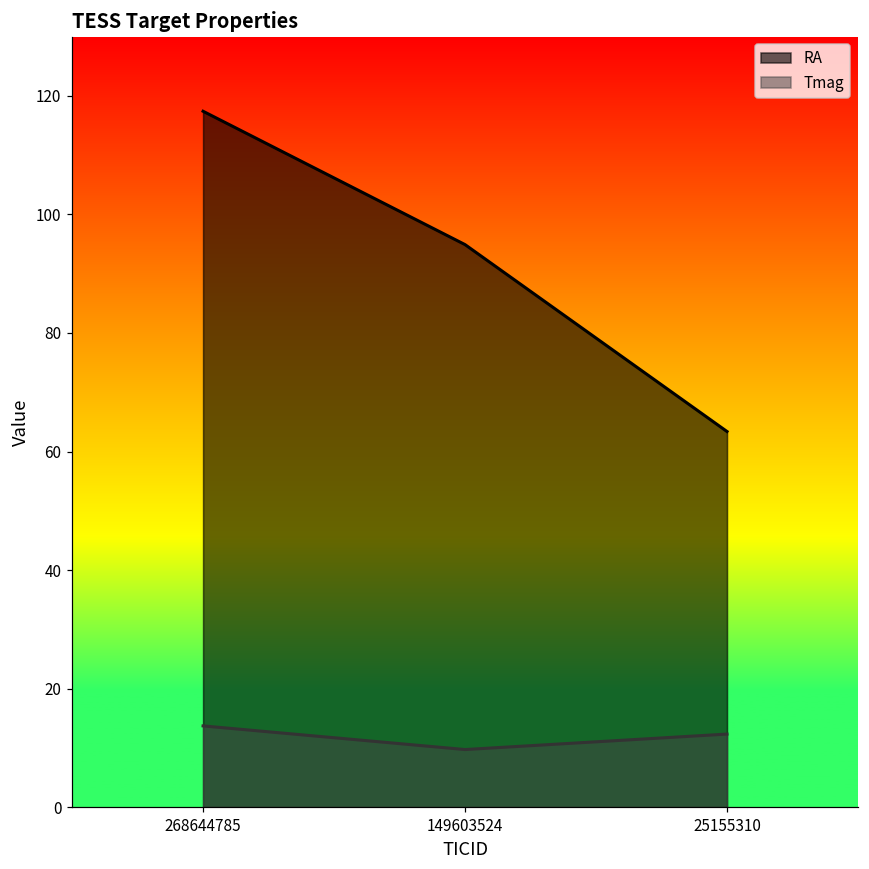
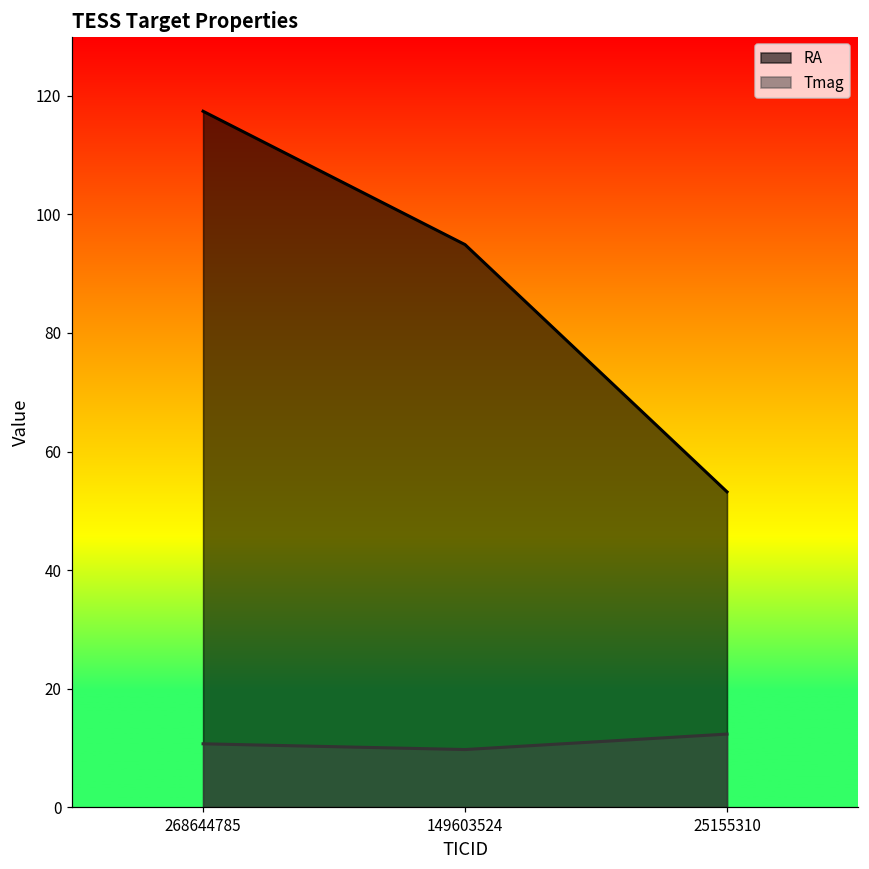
Tmag, 268644785: 14 -> 11
RA, 25155310: 63 -> 53
